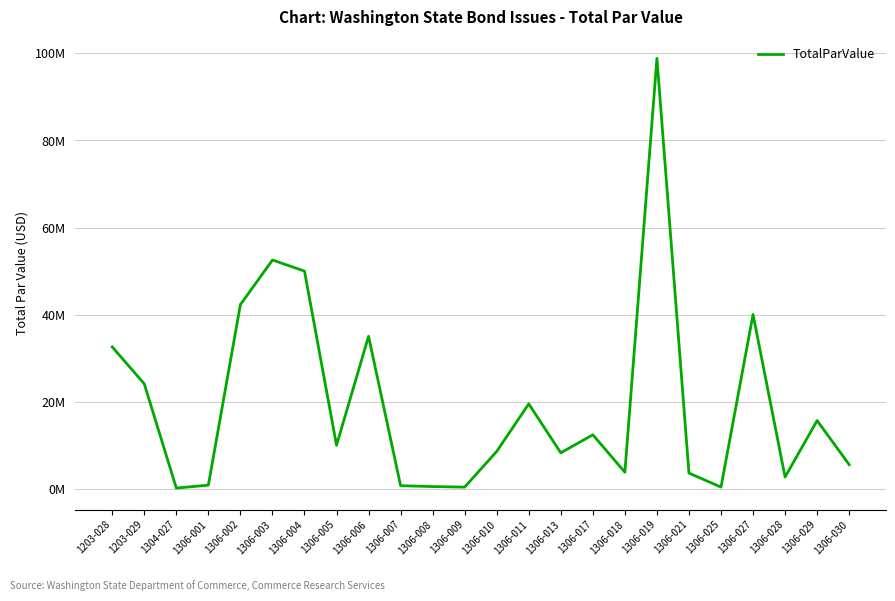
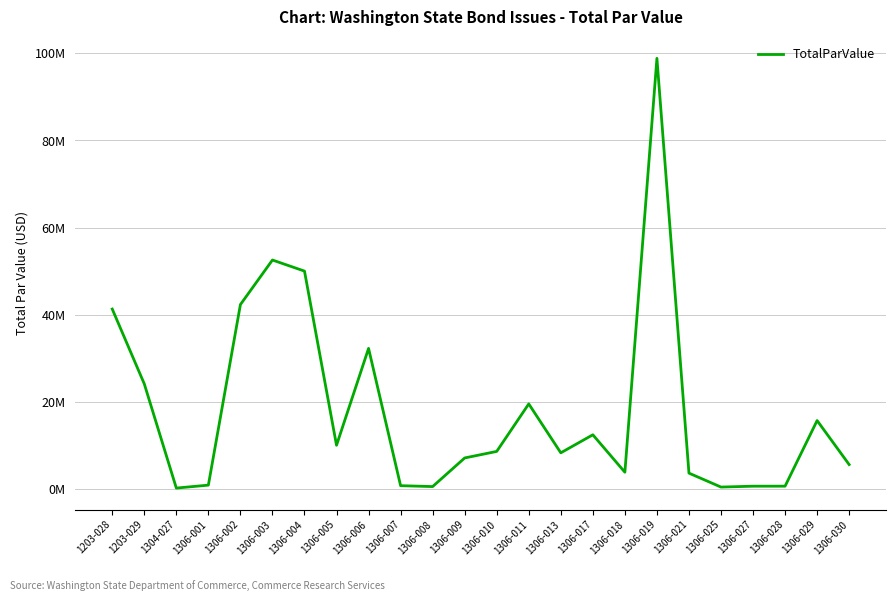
1203-028: 33000000 -> 41000000
1306-006: 35000000 -> 32000000
1306-009: 0 -> 7000000
1306-027: 40000000 -> 1000000
1306-028: 3000000 -> 1000000
